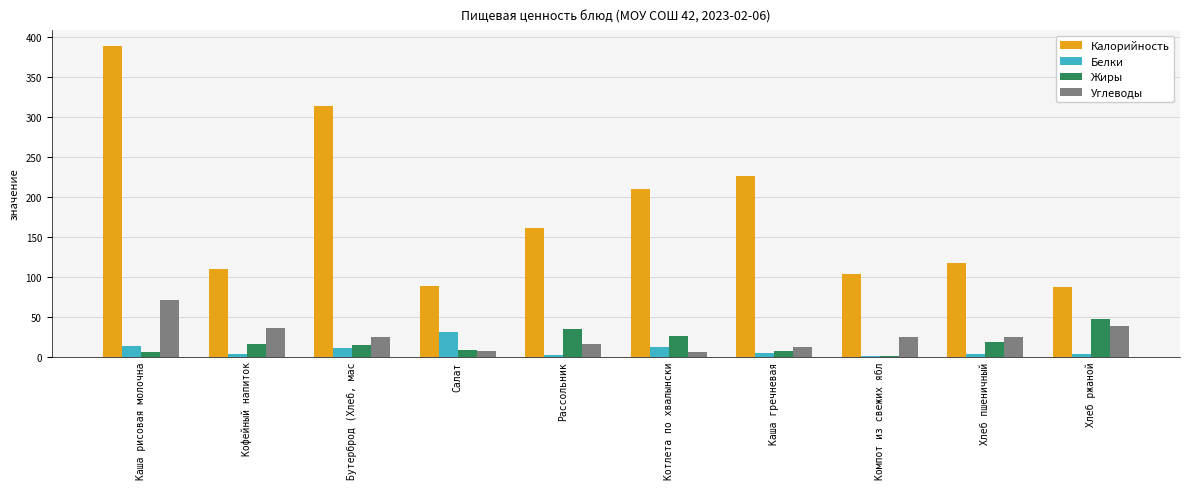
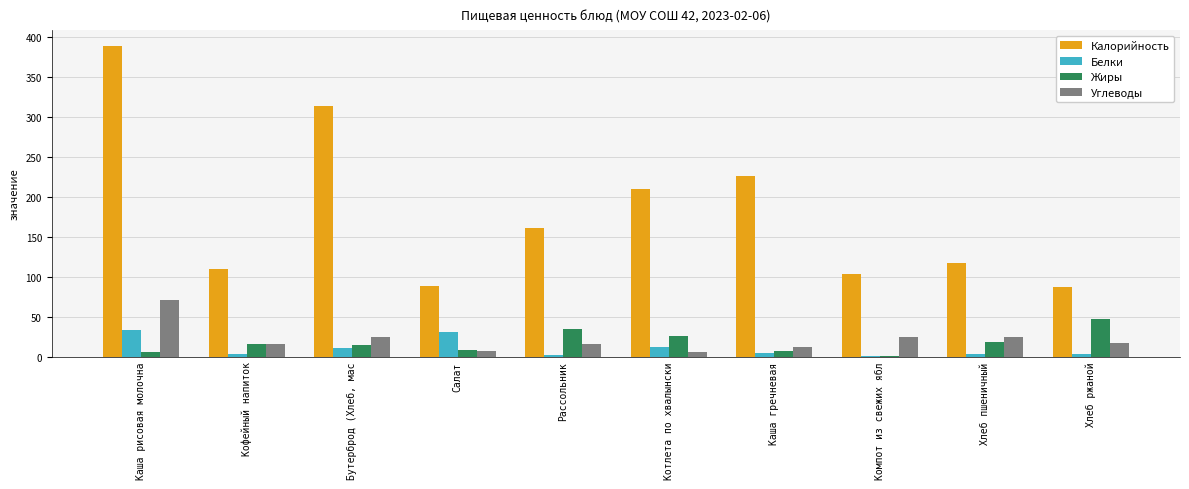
Белки, Каша рисовая молочна: 10 -> 30
Углеводы, Кофейный напиток: 40 -> 20
Углеводы, Хлеб ржаной: 40 -> 20
